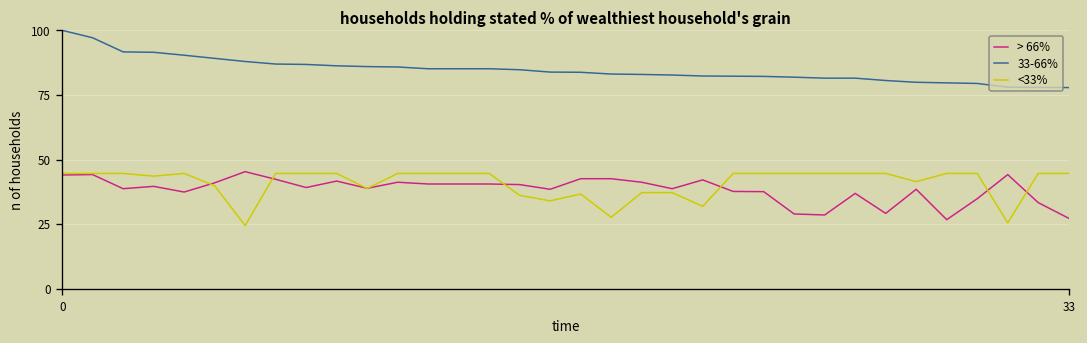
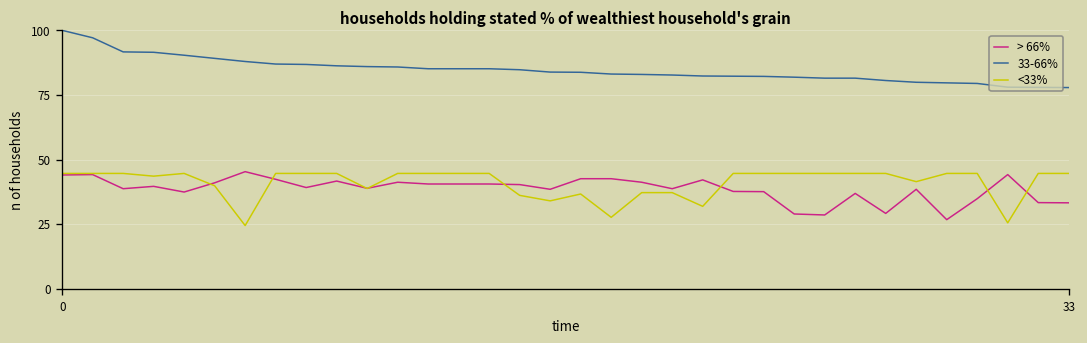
> 66%, 33: 27 -> 33
